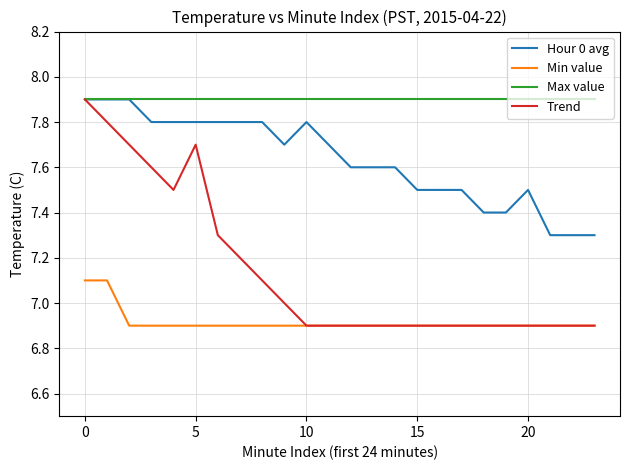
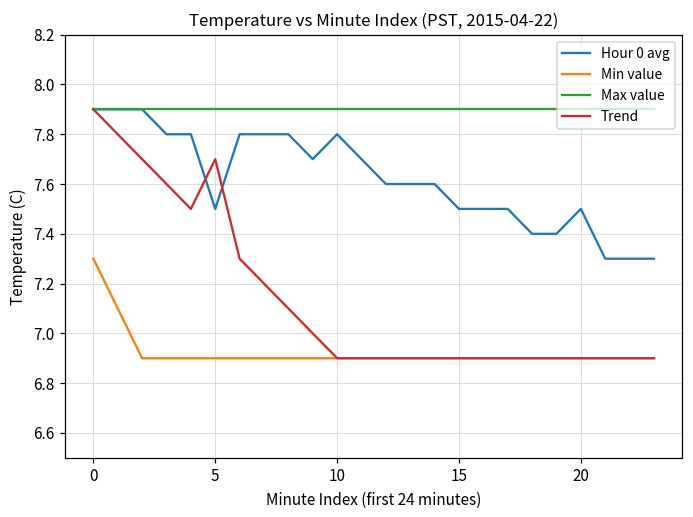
Min value, 0: 7.1 -> 7.3
Hour 0 avg, 5: 7.8 -> 7.5
